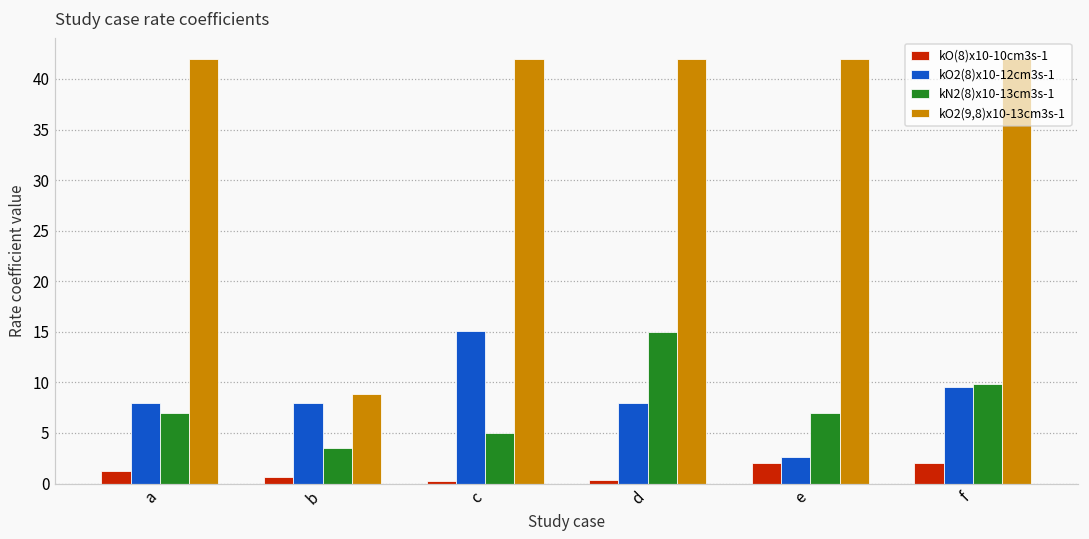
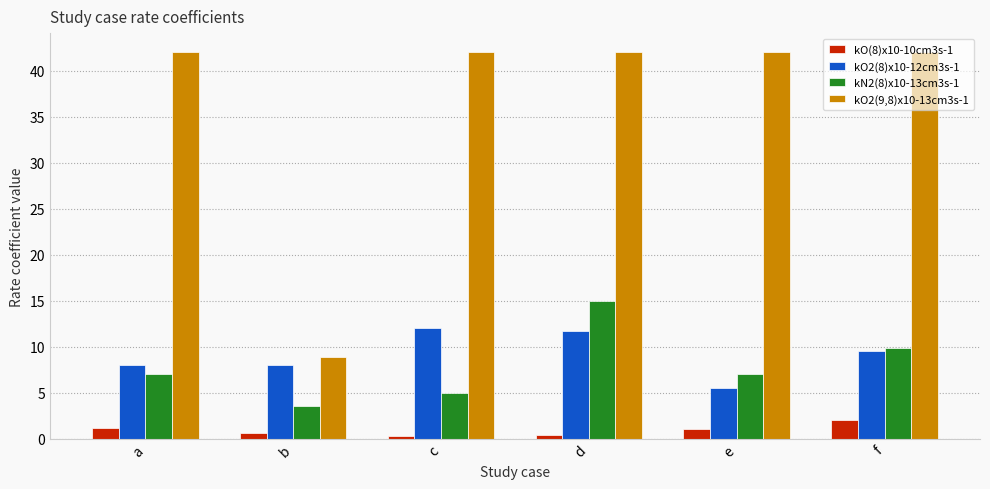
kO2(8)x10-12cm3s-1, c: 15 -> 12
kO2(8)x10-12cm3s-1, d: 8 -> 12
kO(8)x10-10cm3s-1, e: 2 -> 1
kO2(8)x10-12cm3s-1, e: 3 -> 6
